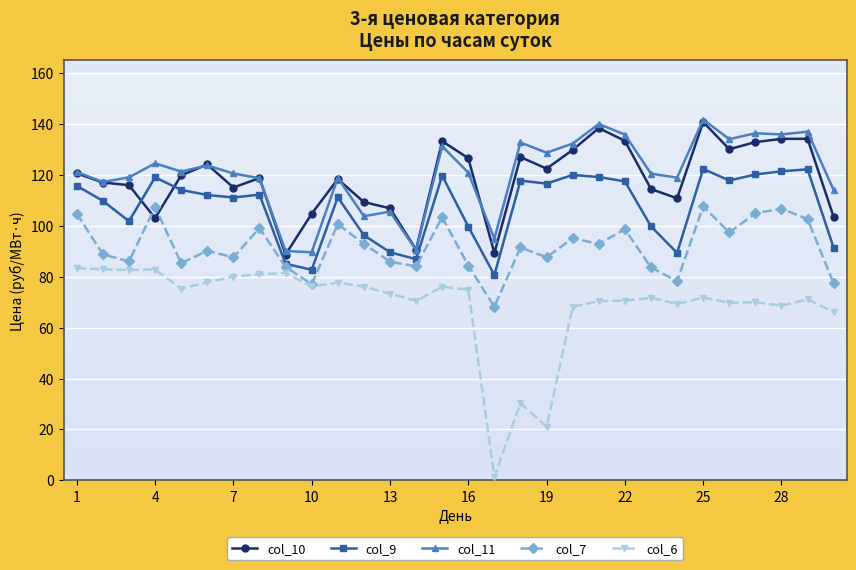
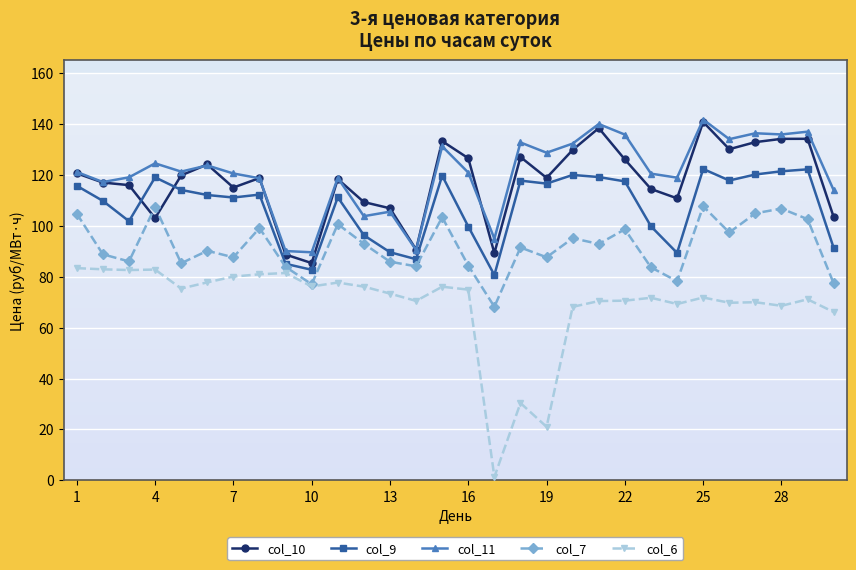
col_10, 10: 105 -> 85
col_10, 19: 122 -> 119
col_10, 22: 133 -> 126
